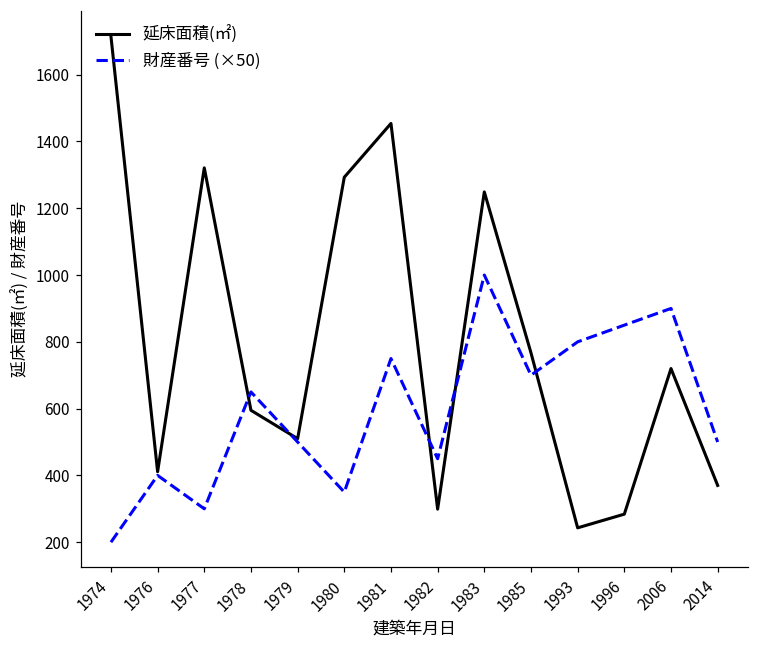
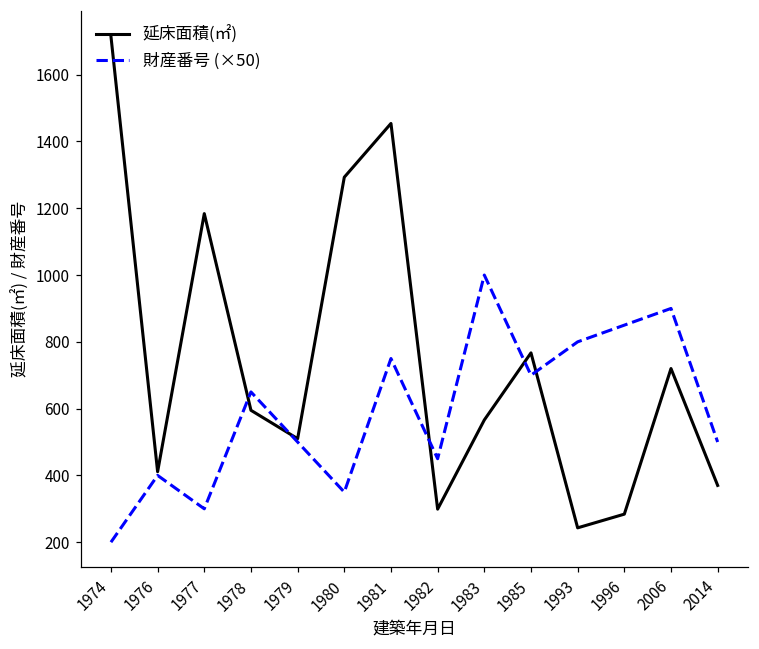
延床面積(㎡), 1977: 1320 -> 1180
延床面積(㎡), 1983: 1250 -> 570
